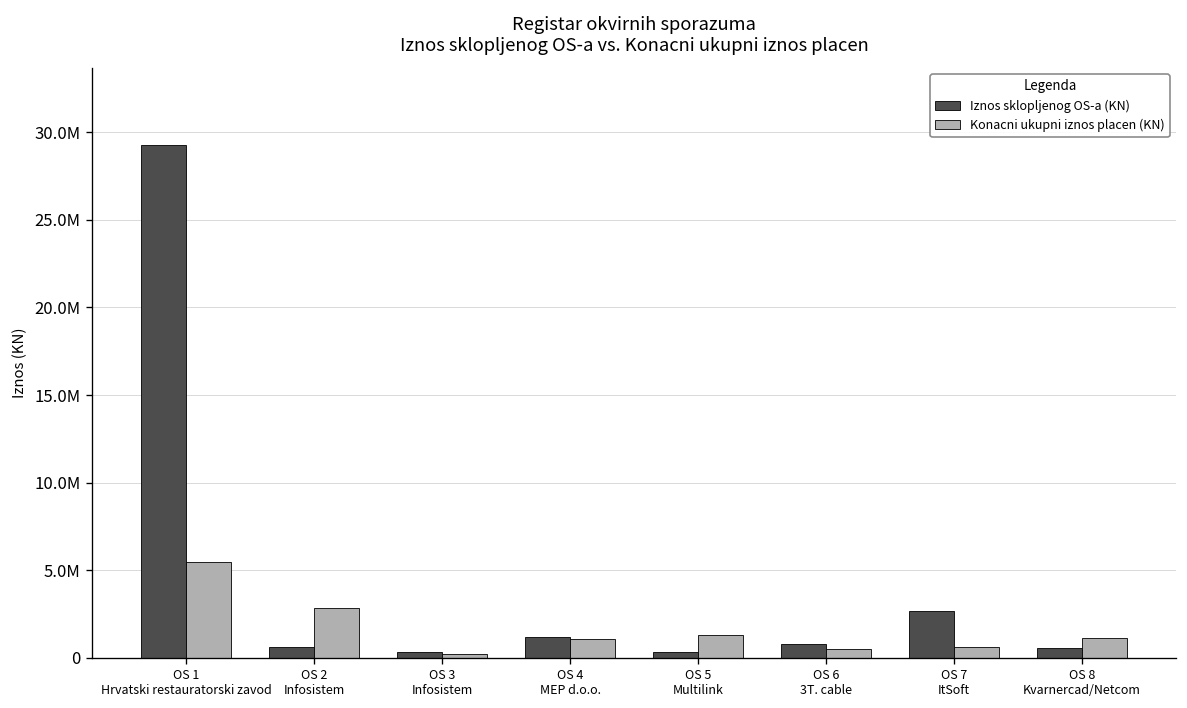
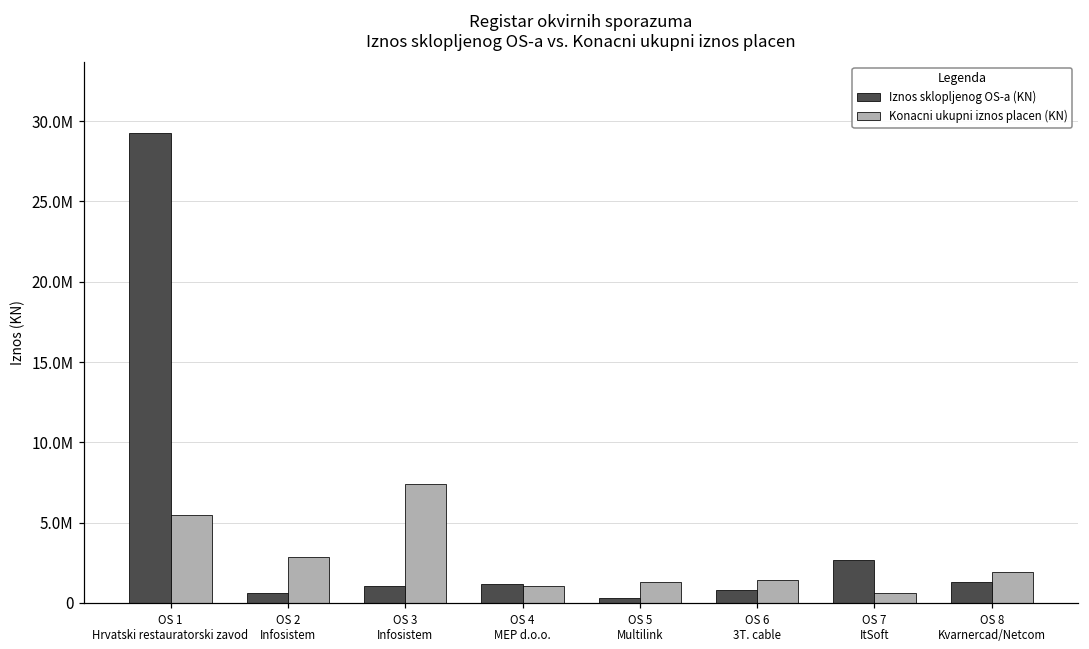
Iznos sklopljenog OS-a (KN), OS 3 Infosistem: 300000 -> 1000000
Konacni ukupni iznos placen (KN), OS 3 Infosistem: 200000 -> 7400000
Konacni ukupni iznos placen (KN), OS 6 3T. cable: 500000 -> 1400000
Iznos sklopljenog OS-a (KN), OS 8 Kvarnercad/Netcom: 600000 -> 1300000
Konacni ukupni iznos placen (KN), OS 8 Kvarnercad/Netcom: 1100000 -> 1900000
